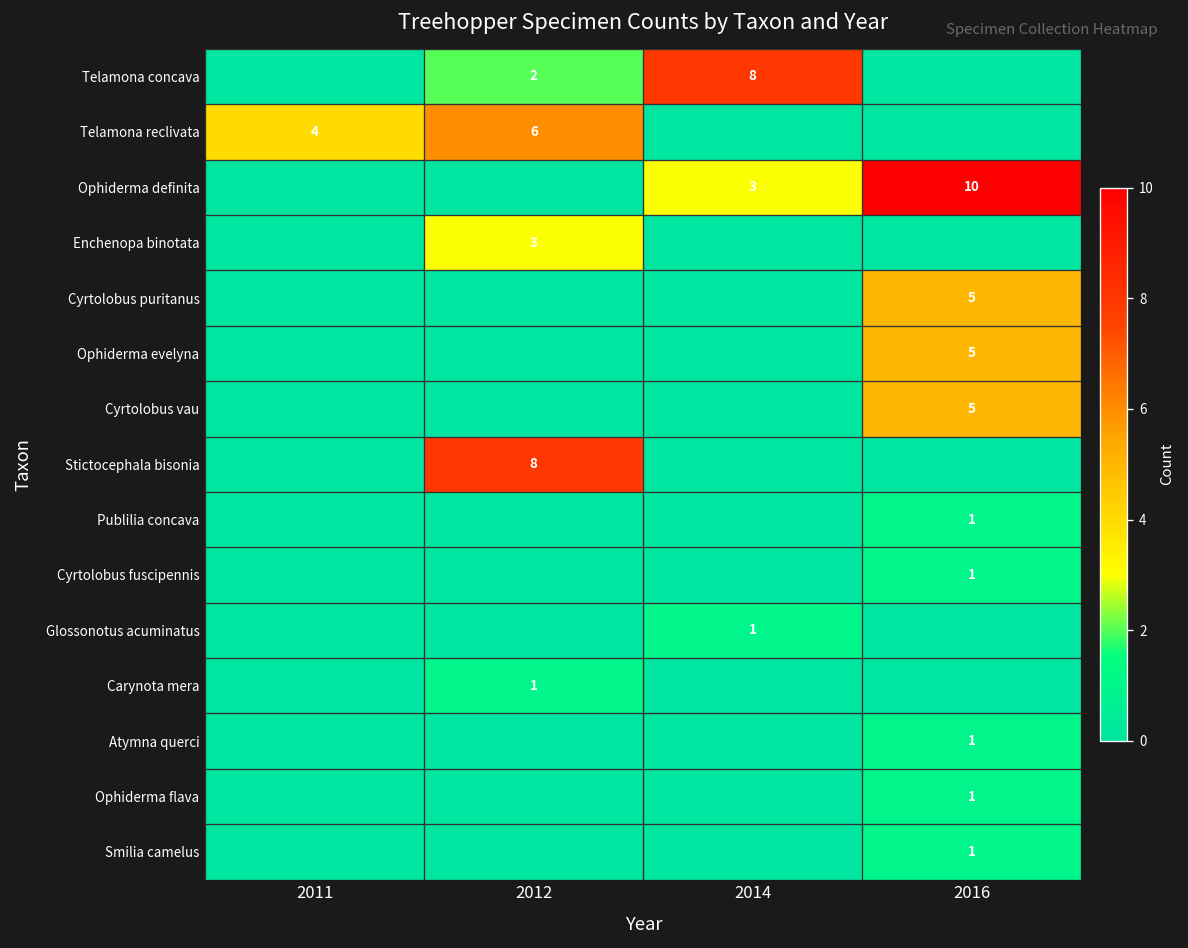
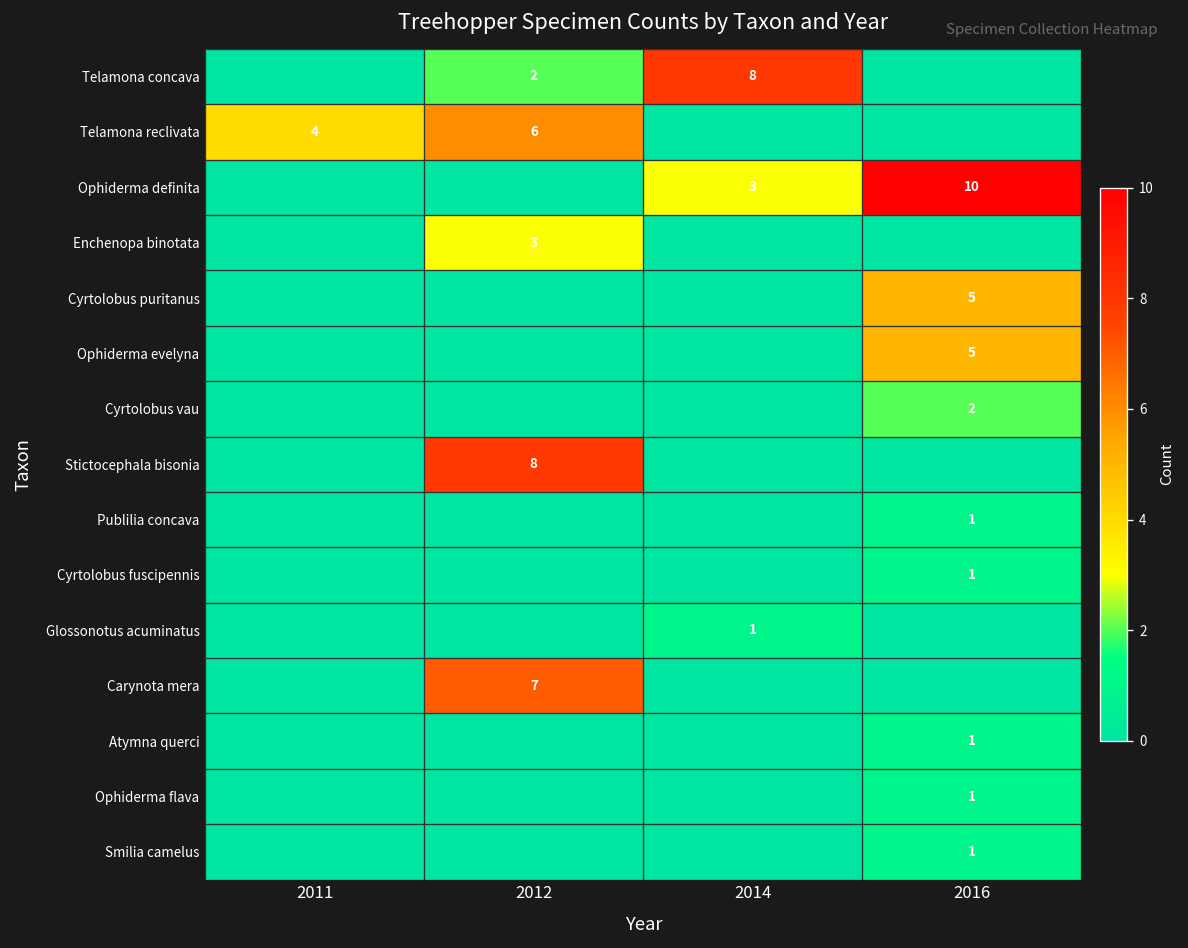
Cyrtolobus vau, 2016: 5 -> 2
Carynota mera, 2012: 1 -> 7
